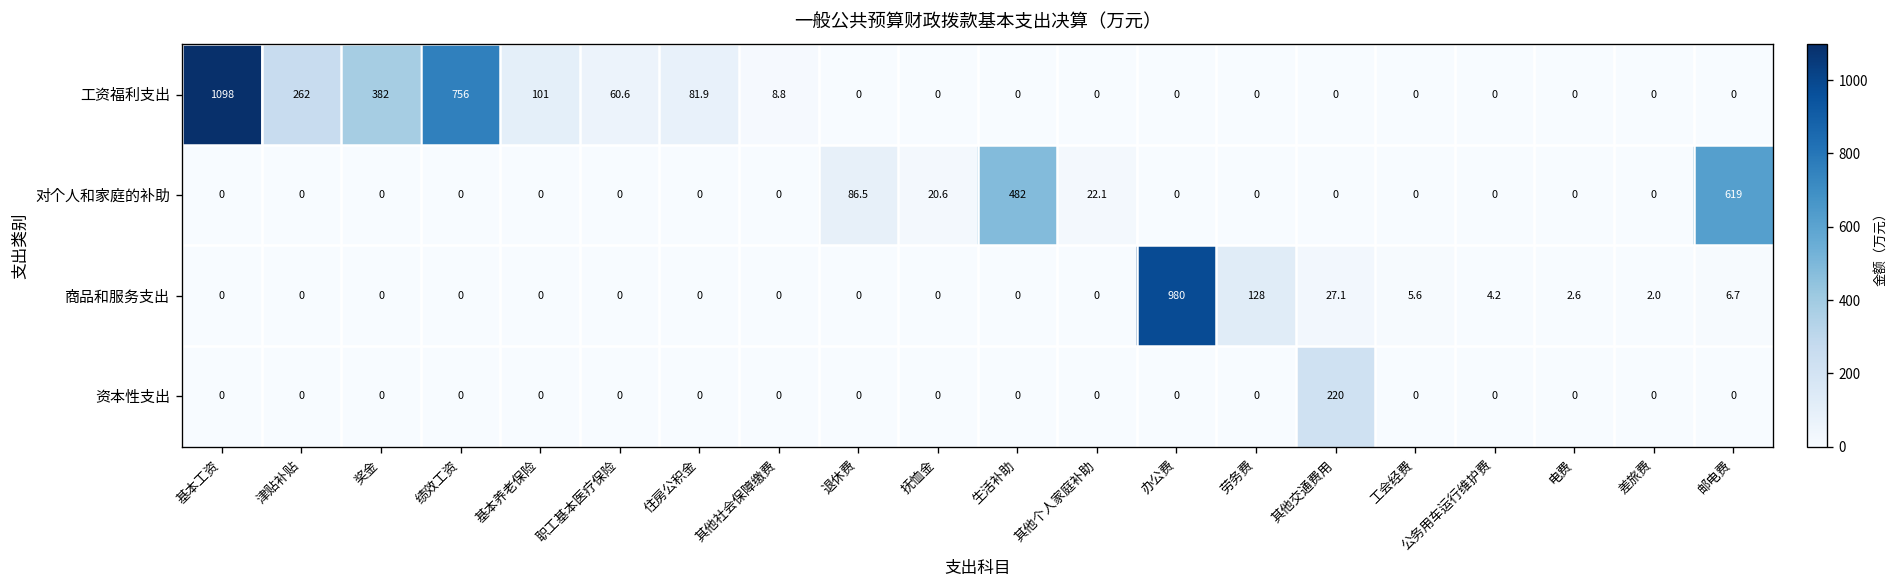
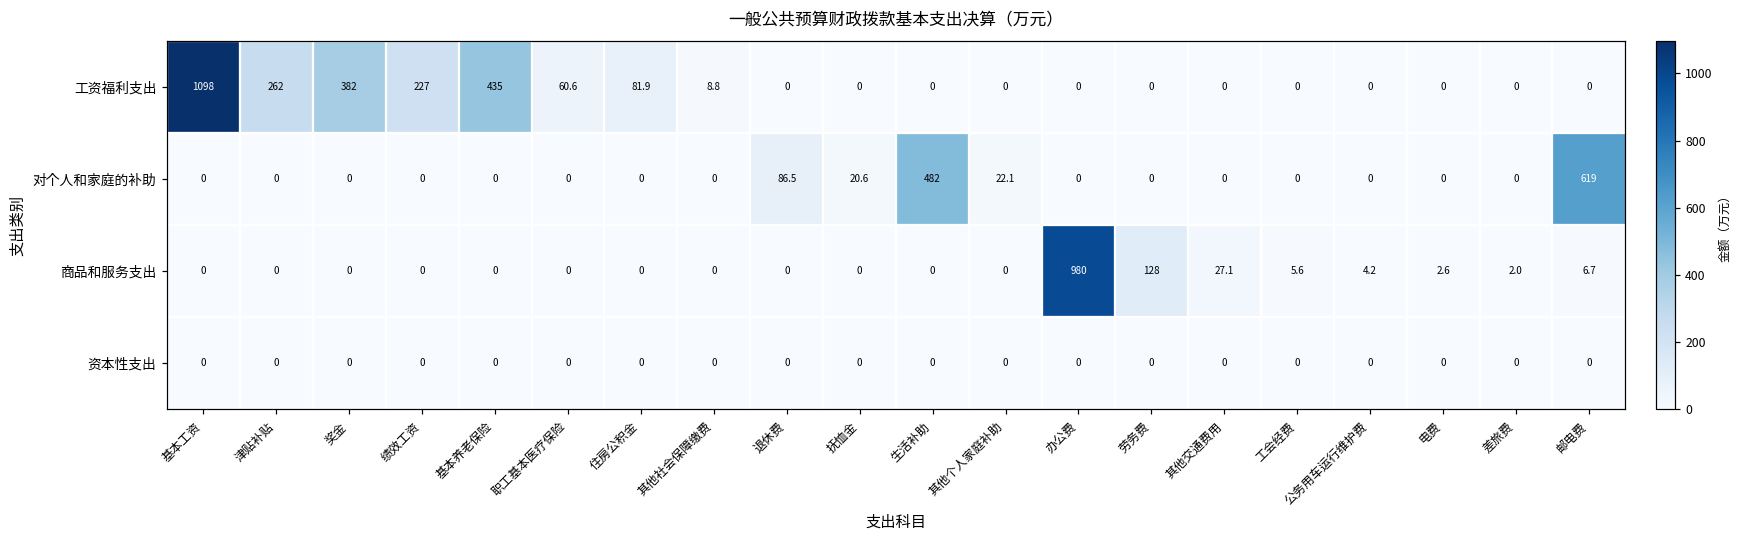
工资福利支出, 绩效工资: 756 -> 227
工资福利支出, 基本养老保险: 101 -> 435
资本性支出, 其他交通费用: 220 -> 0
